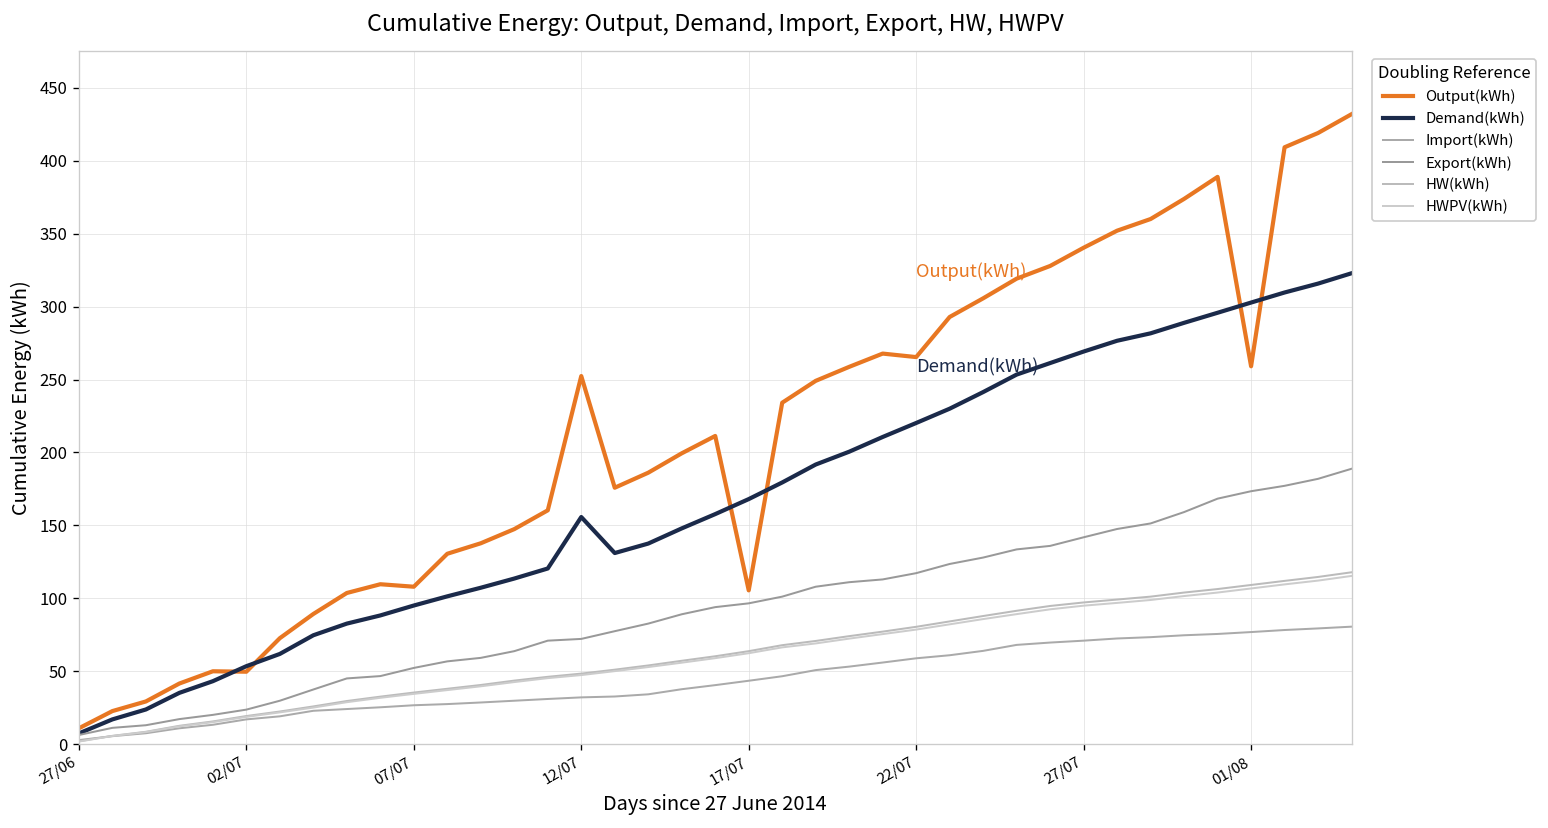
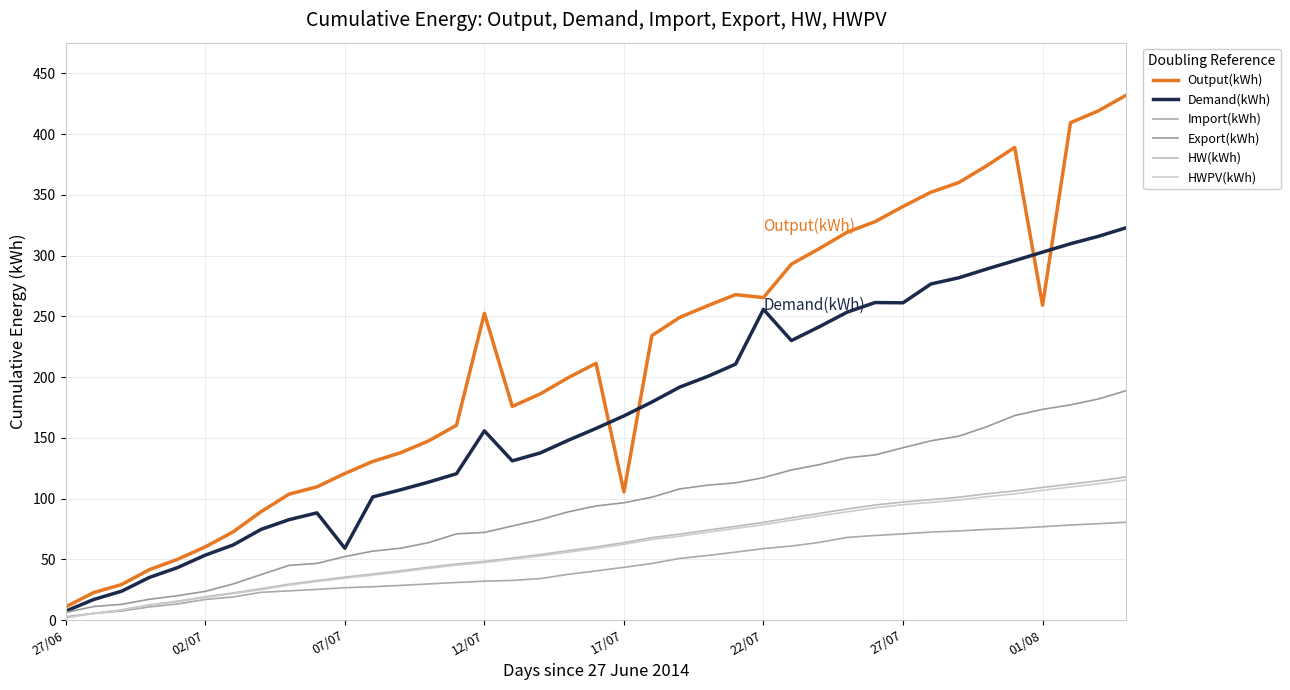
Output(kWh), 02/07: 50 -> 60
Output(kWh), 07/07: 108 -> 121
Demand(kWh), 07/07: 95 -> 59
Demand(kWh), 22/07: 220 -> 256
Demand(kWh), 27/07: 269 -> 261
